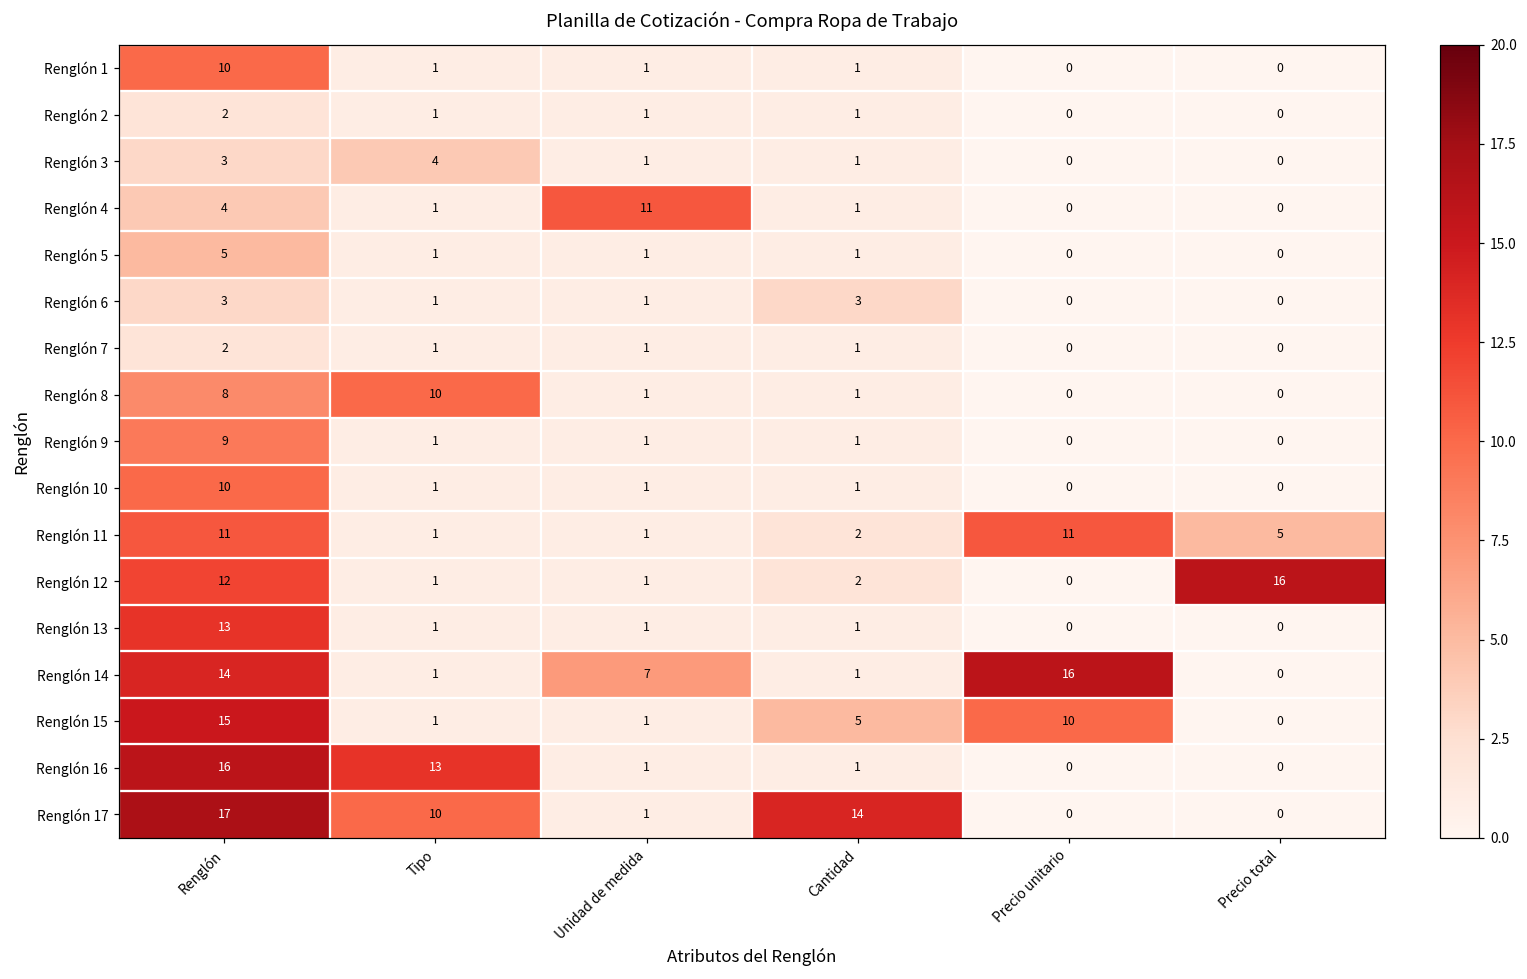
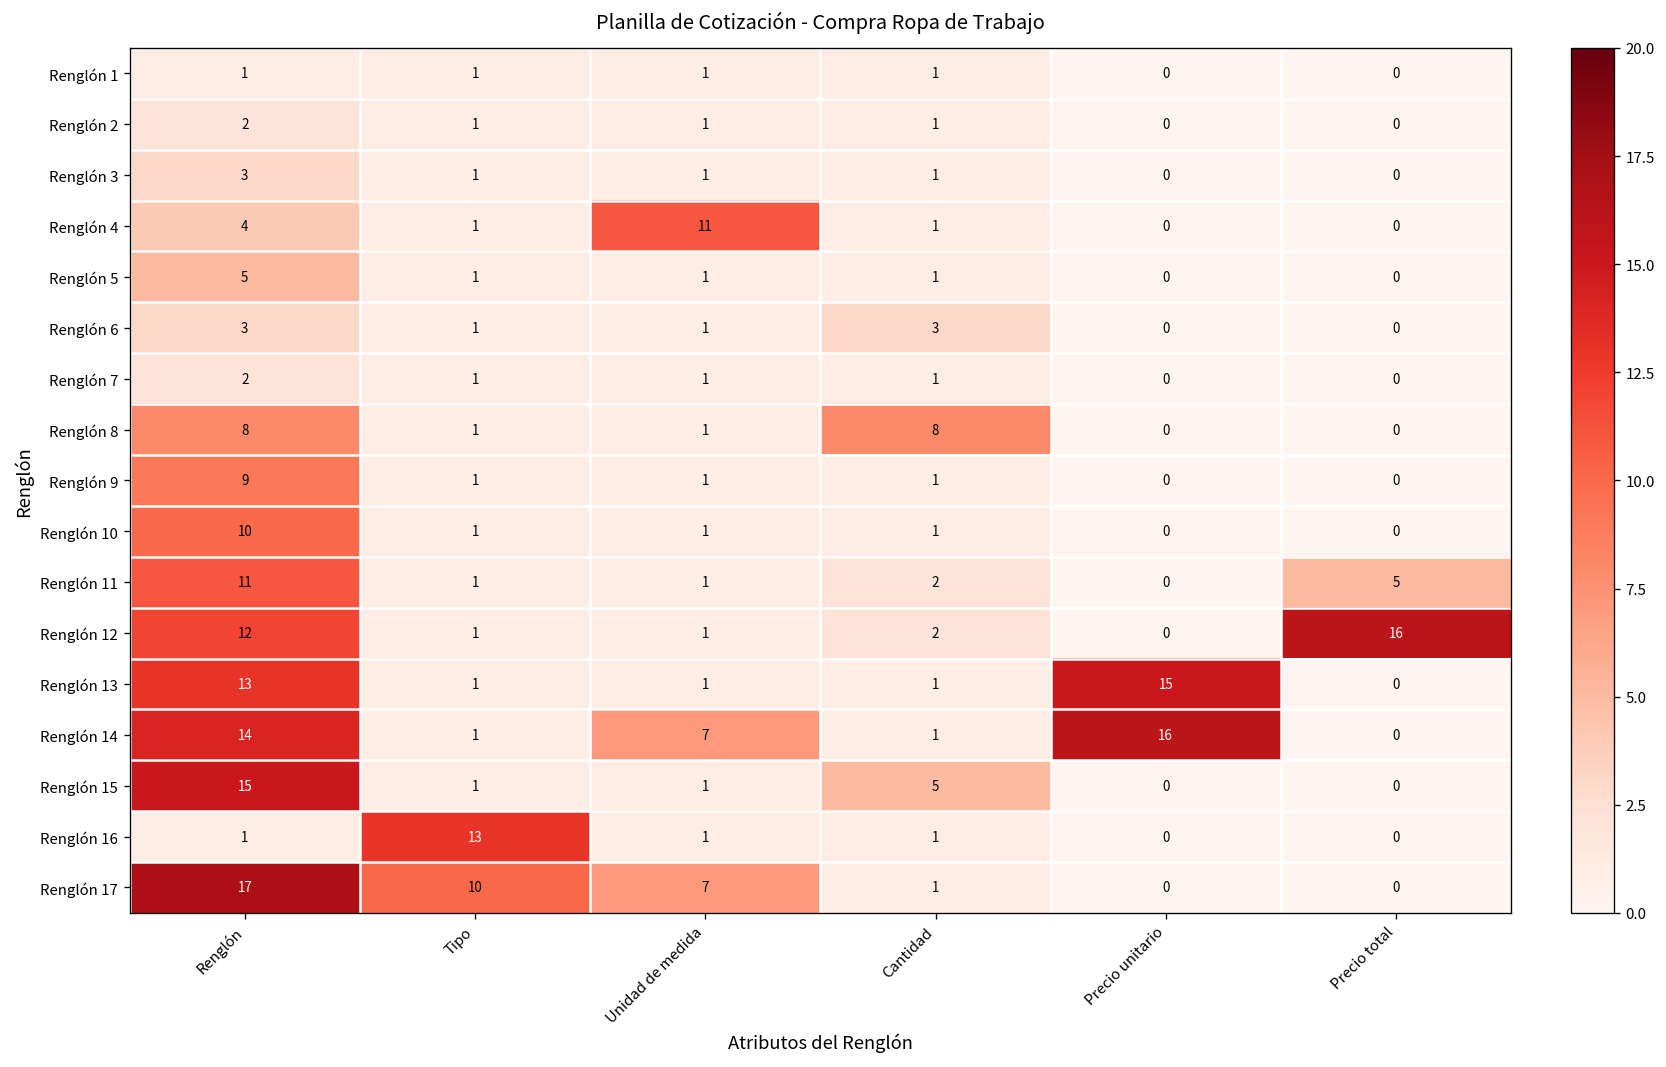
Renglón 1, Renglón: 10 -> 1
Renglón 3, Tipo: 4 -> 1
Renglón 8, Tipo: 10 -> 1
Renglón 8, Cantidad: 1 -> 8
Renglón 11, Precio unitario: 11 -> 0
Renglón 13, Precio unitario: 0 -> 15
Renglón 15, Precio unitario: 10 -> 0
Renglón 16, Renglón: 16 -> 1
Renglón 17, Unidad de medida: 1 -> 7
Renglón 17, Cantidad: 14 -> 1
